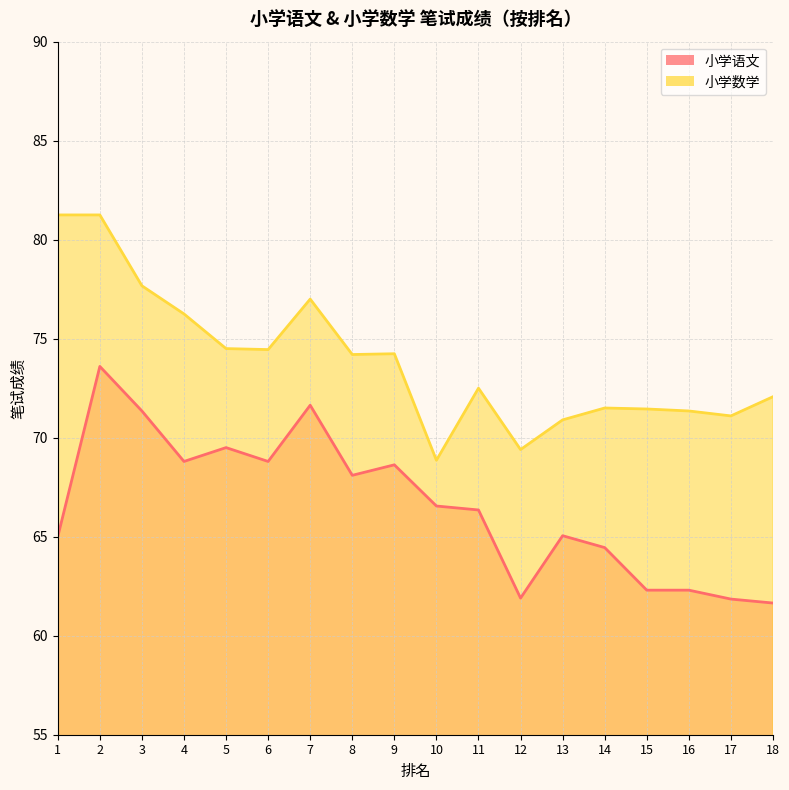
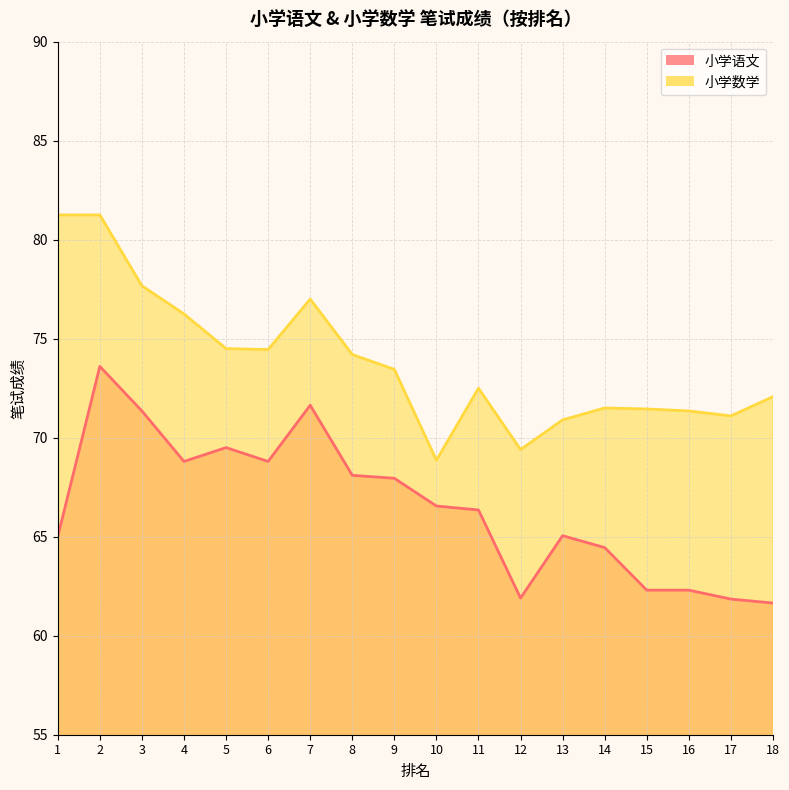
小学语文, 9: 68.6 -> 68.0
小学数学, 9: 74.2 -> 73.5
